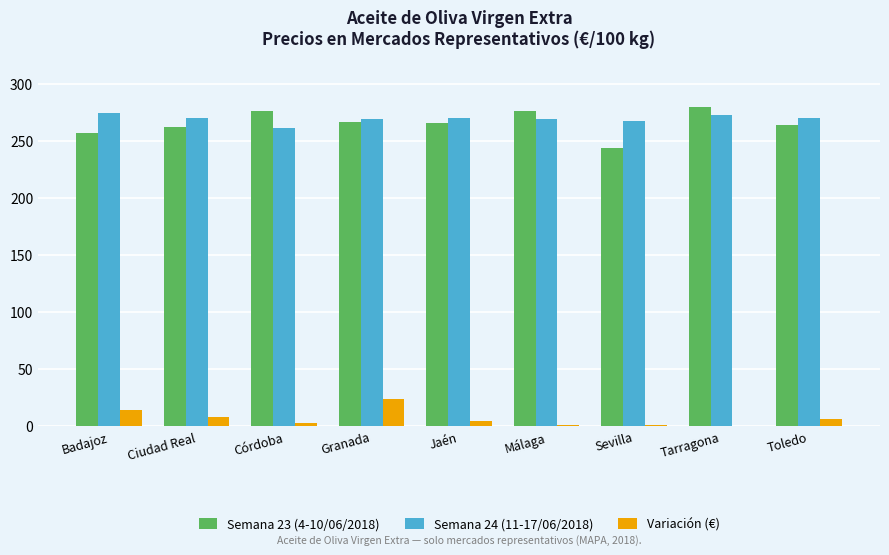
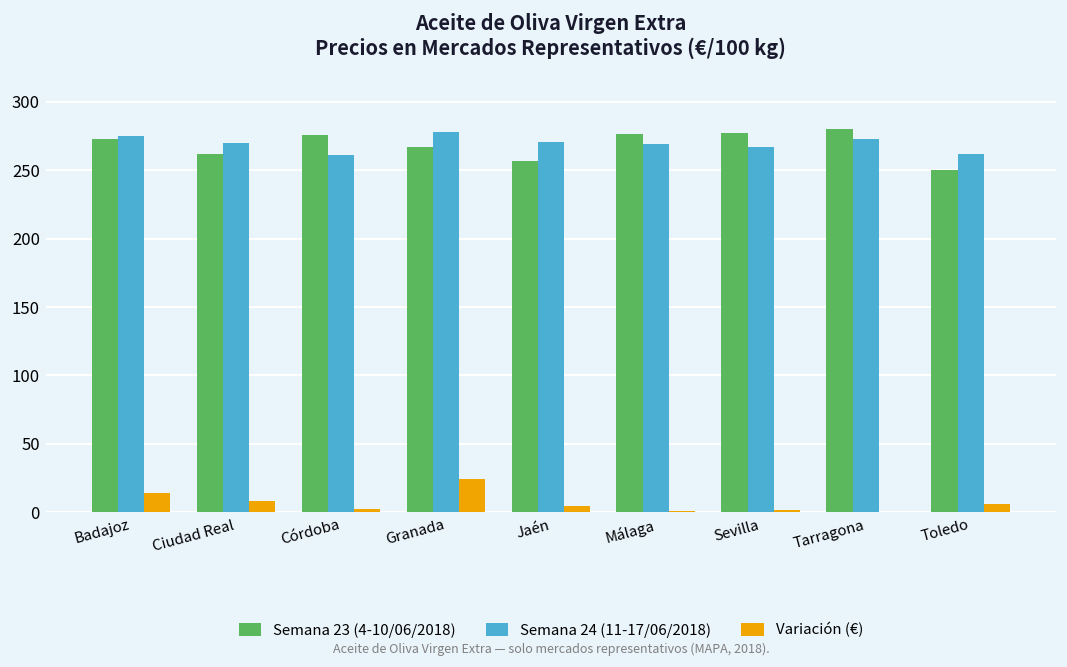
Semana 23 (4-10/06/2018), Badajoz: 257 -> 273
Semana 24 (11-17/06/2018), Granada: 270 -> 278
Semana 23 (4-10/06/2018), Jaén: 266 -> 257
Semana 23 (4-10/06/2018), Sevilla: 244 -> 277
Semana 23 (4-10/06/2018), Toledo: 264 -> 250
Semana 24 (11-17/06/2018), Toledo: 270 -> 262
